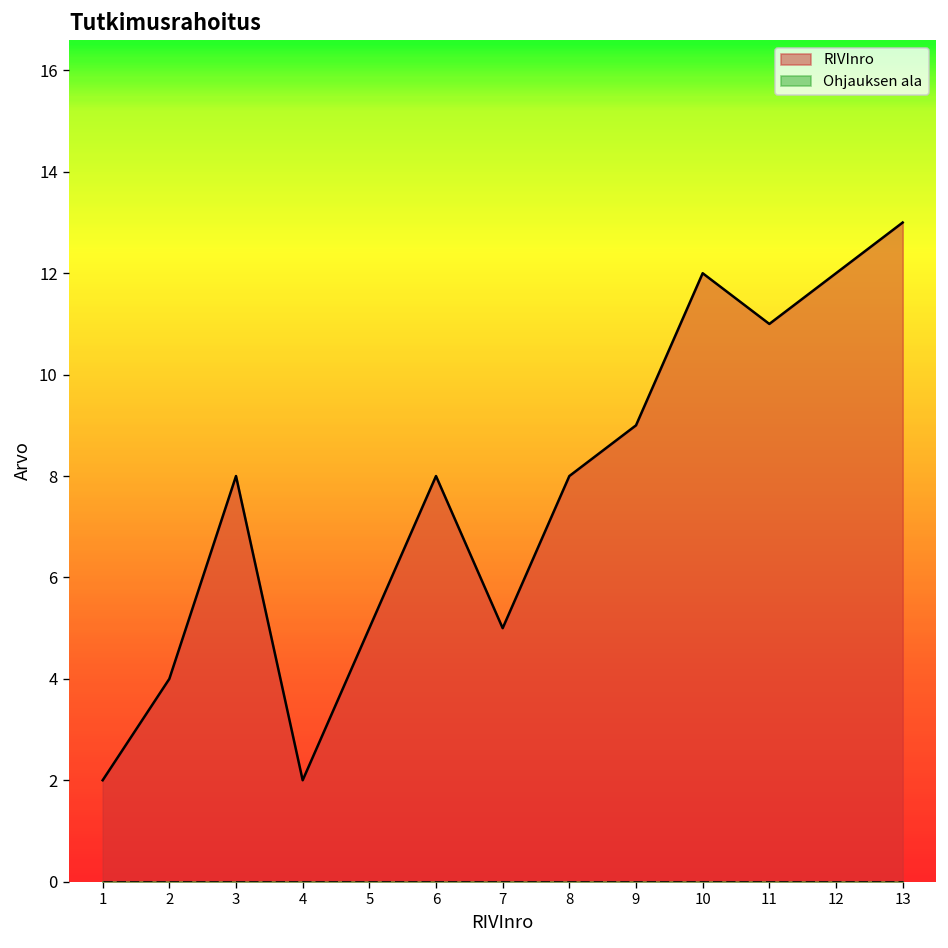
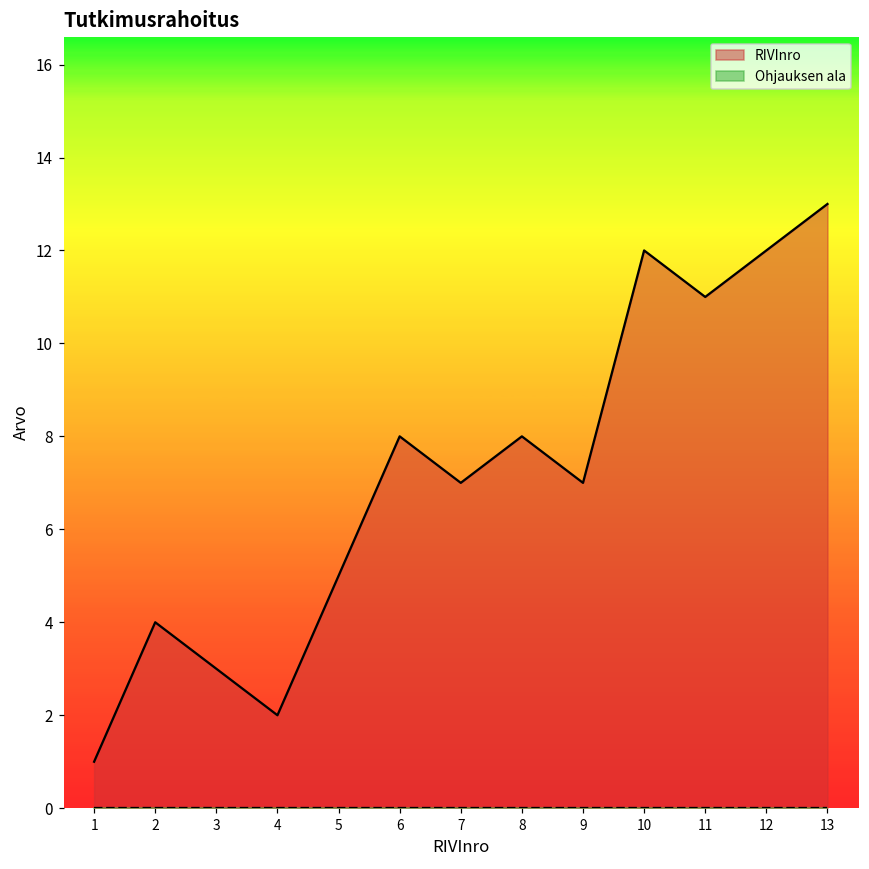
RIVInro, 1: 2 -> 1
RIVInro, 3: 8 -> 3
RIVInro, 7: 5 -> 7
RIVInro, 9: 9 -> 7
